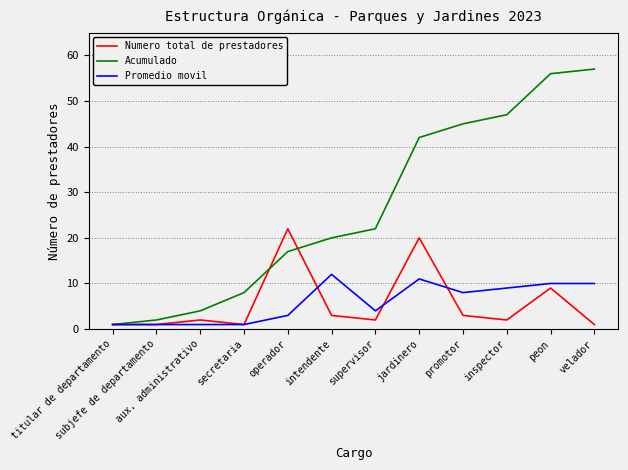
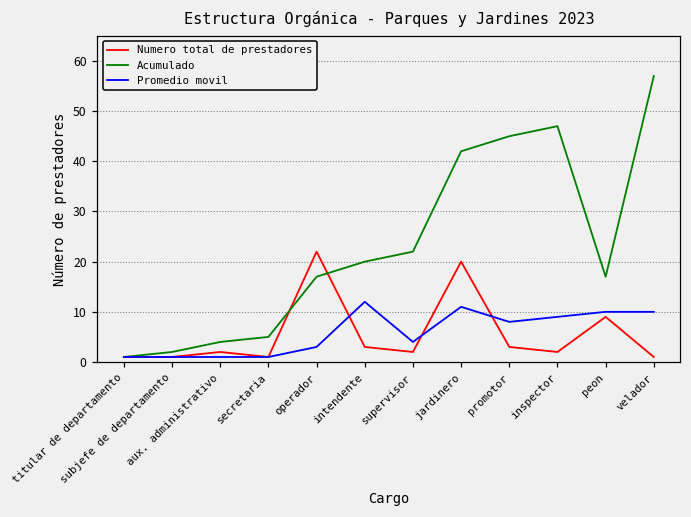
Acumulado, secretaria: 8 -> 5
Acumulado, peon: 56 -> 17
